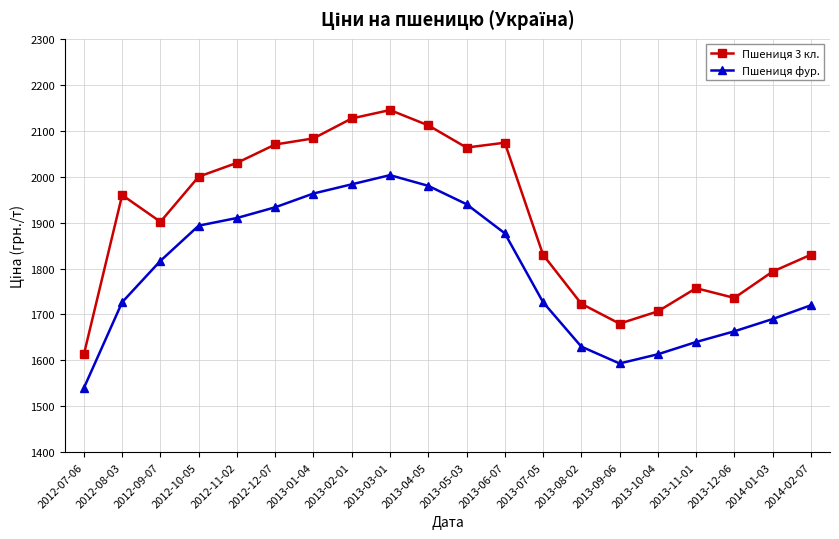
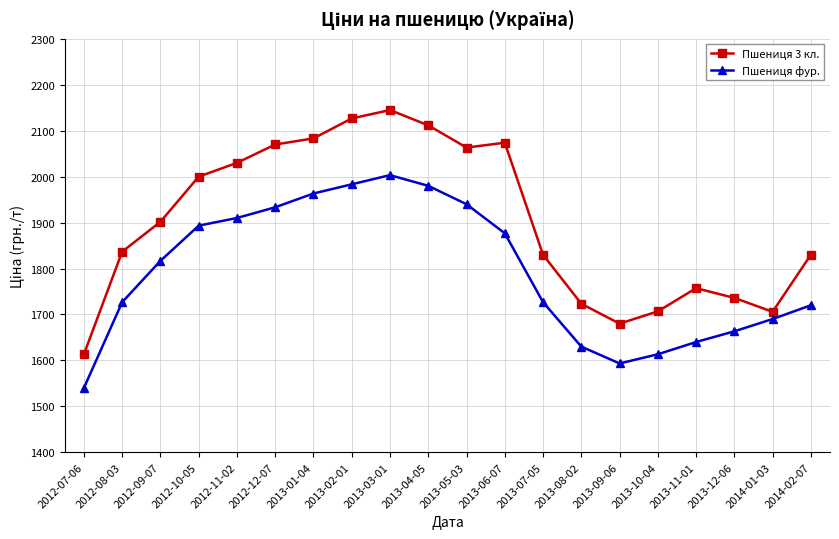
Пшениця 3 кл., 2012-08-03: 1960 -> 1840
Пшениця 3 кл., 2014-01-03: 1790 -> 1710
